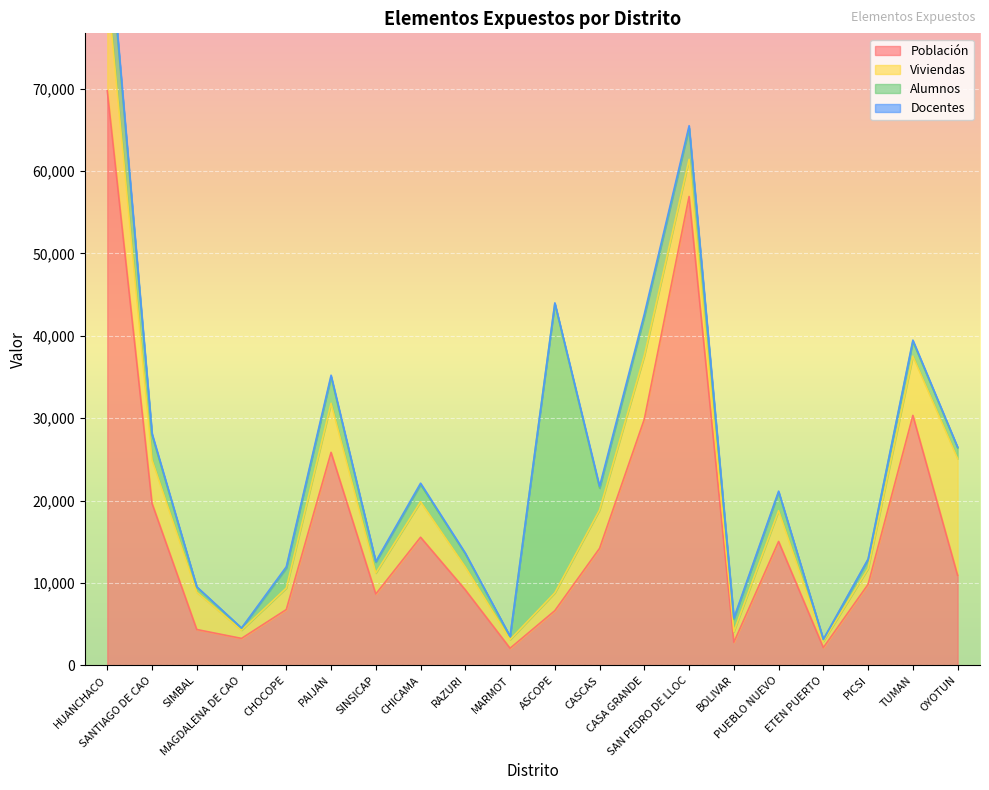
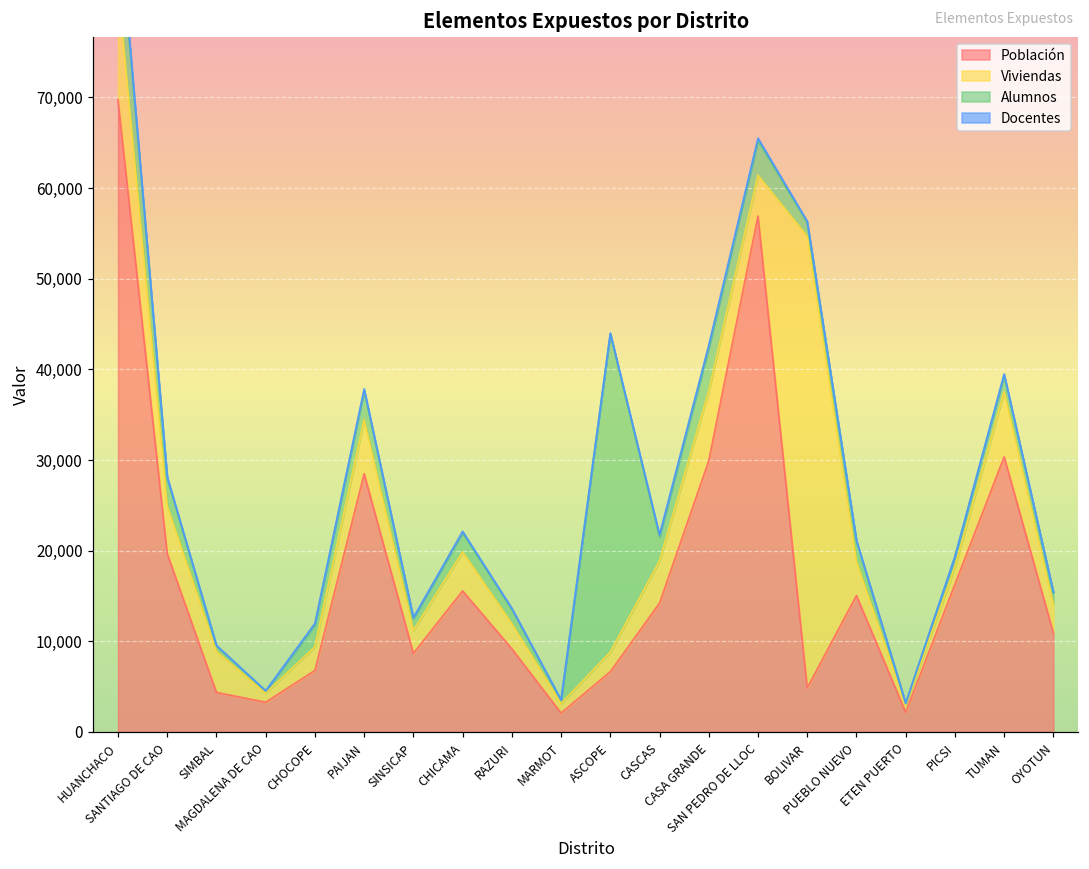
Población, PAIJAN: 26,000 -> 28,000
Población, BOLIVAR: 3,000 -> 5,000
Viviendas, BOLIVAR: 1,000 -> 50,000
Población, PICSI: 10,000 -> 16,000
Viviendas, OYOTUN: 14,000 -> 3,000
